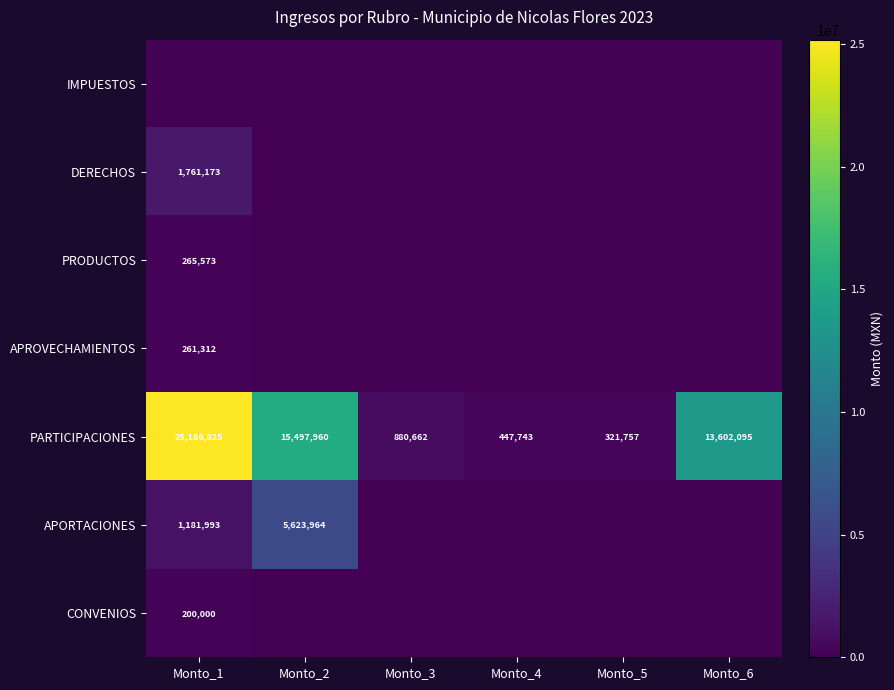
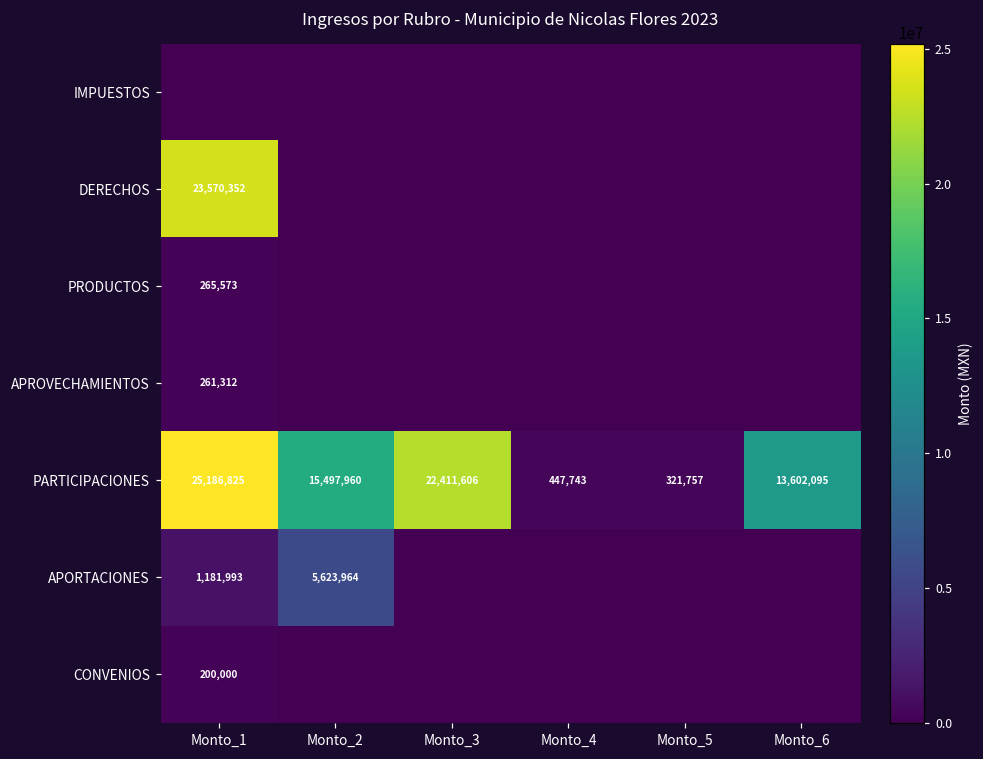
DERECHOS, Monto_1: 1,761,173 -> 23,570,352
PARTICIPACIONES, Monto_3: 880,662 -> 22,411,606
